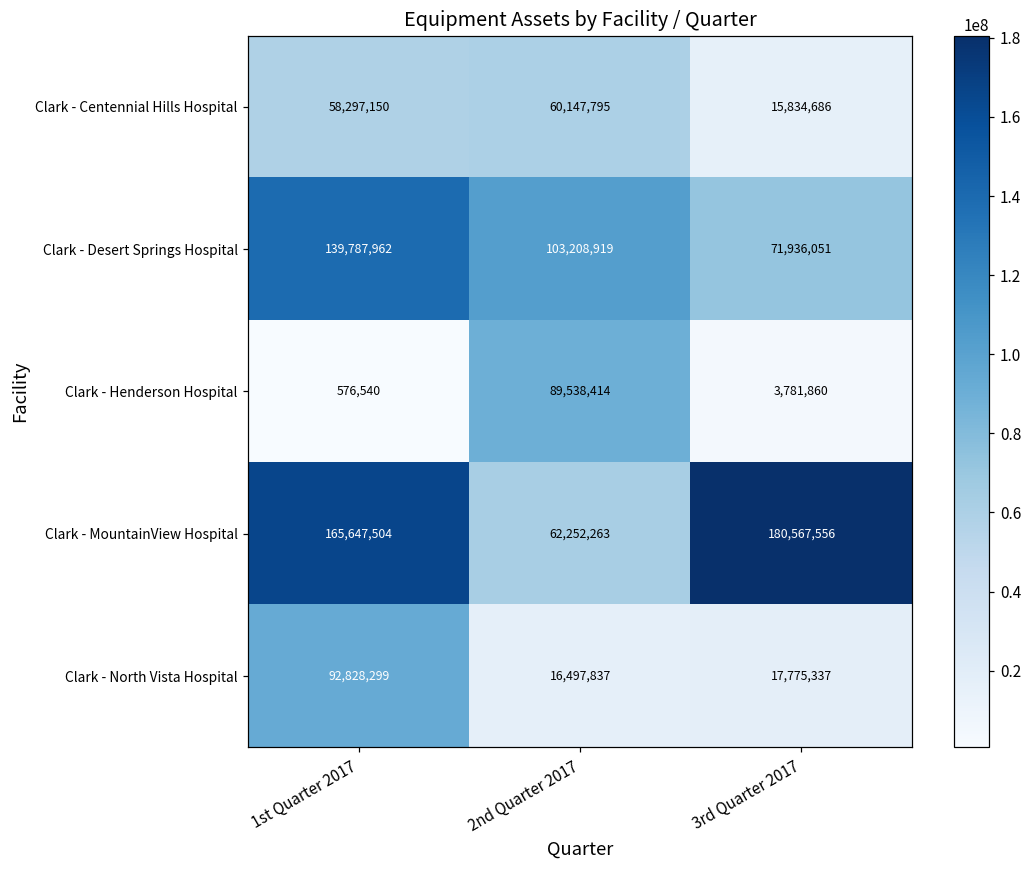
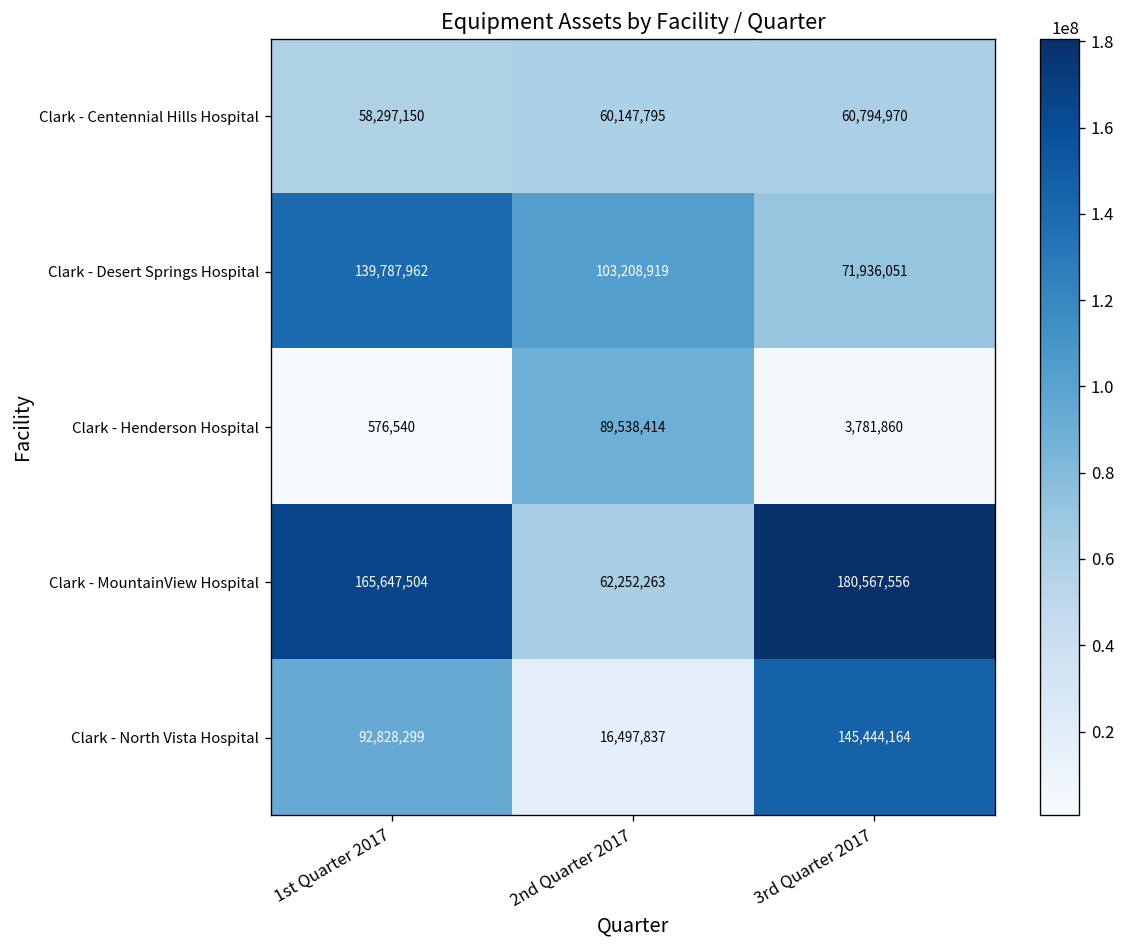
Clark - Centennial Hills Hospital, 3rd Quarter 2017: 15,834,686 -> 60,794,970
Clark - North Vista Hospital, 3rd Quarter 2017: 17,775,337 -> 145,444,164
